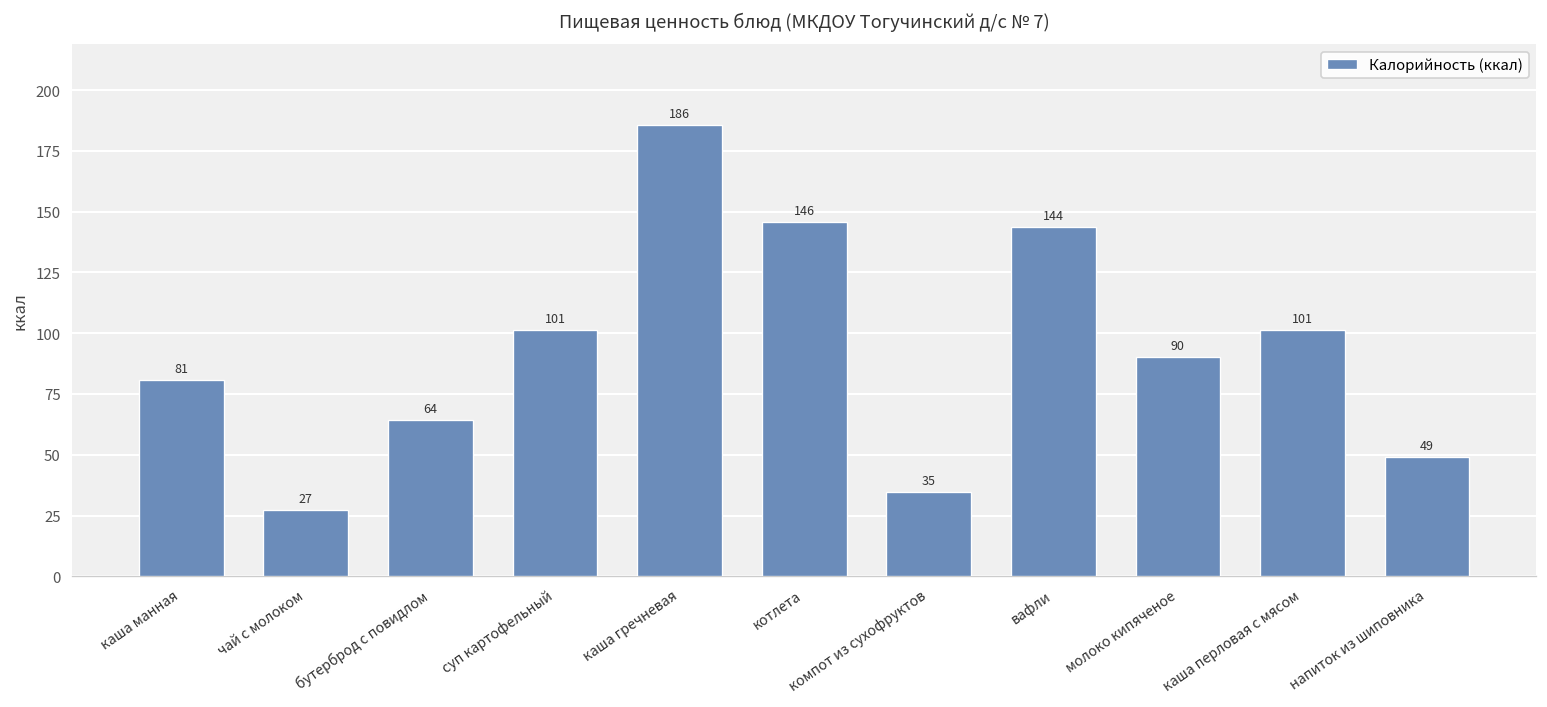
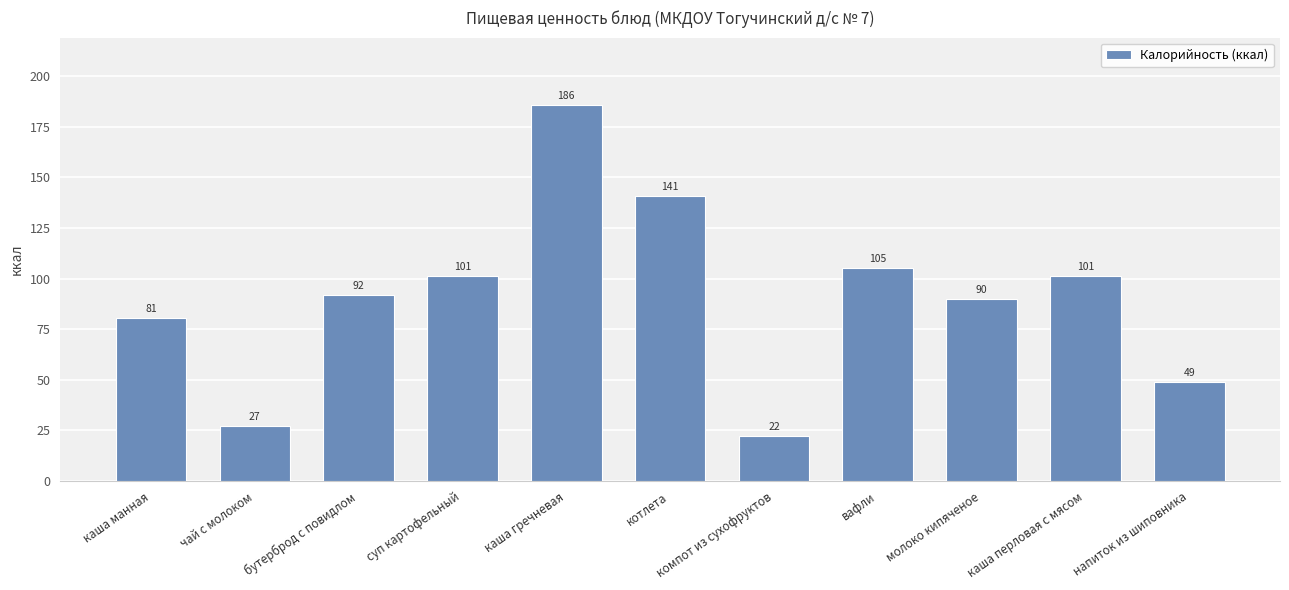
бутерброд с повидлом: 64 -> 92
котлета: 146 -> 141
компот из сухофруктов: 35 -> 22
вафли: 144 -> 105
